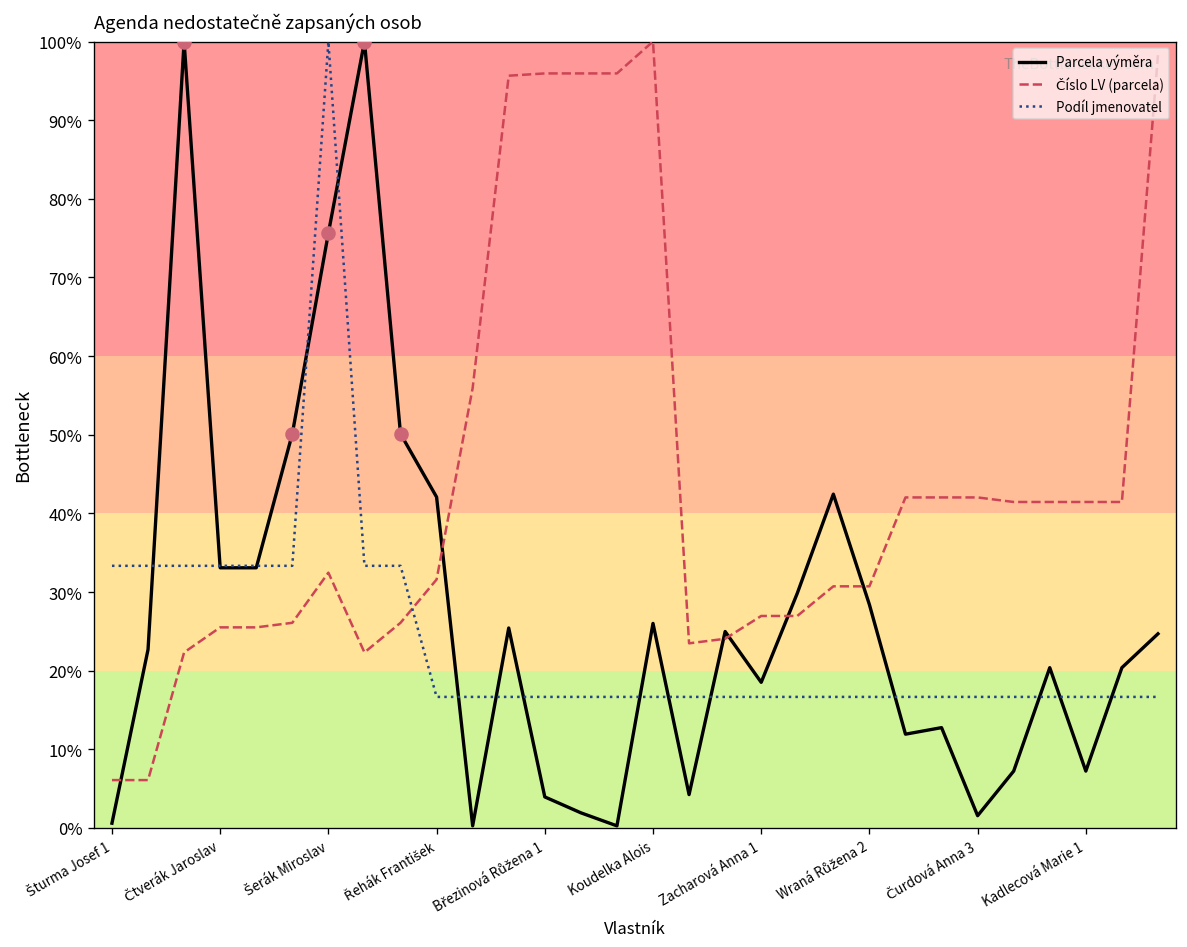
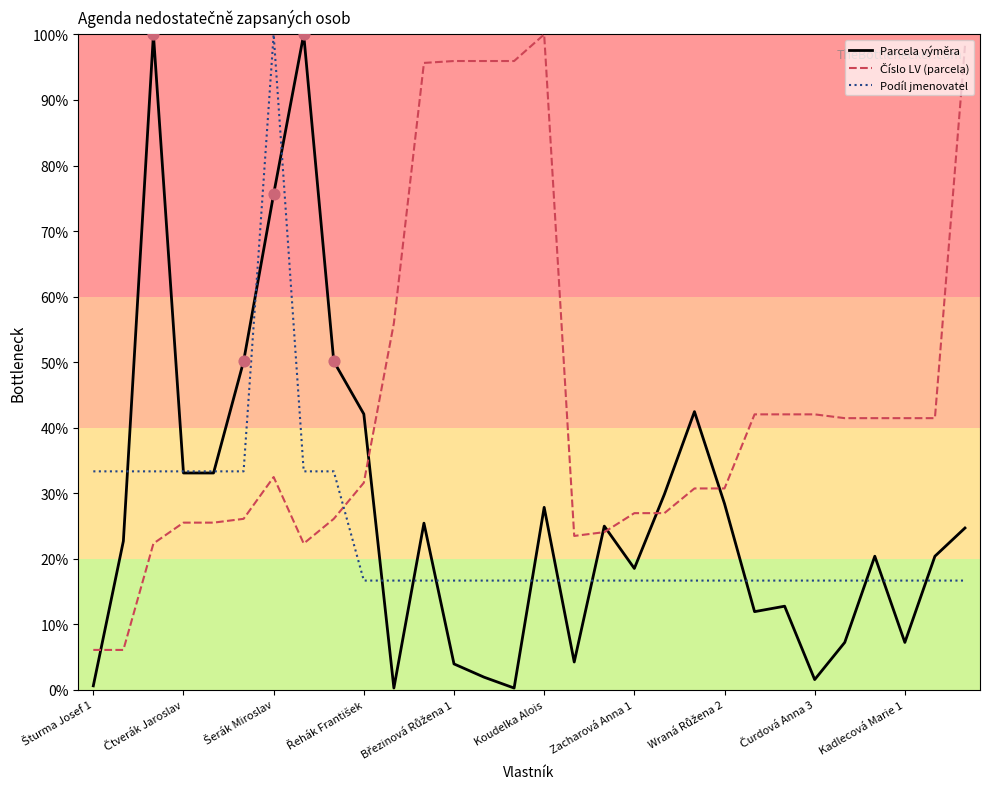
Parcela výměra, Koudelka Alois: 26% -> 28%
